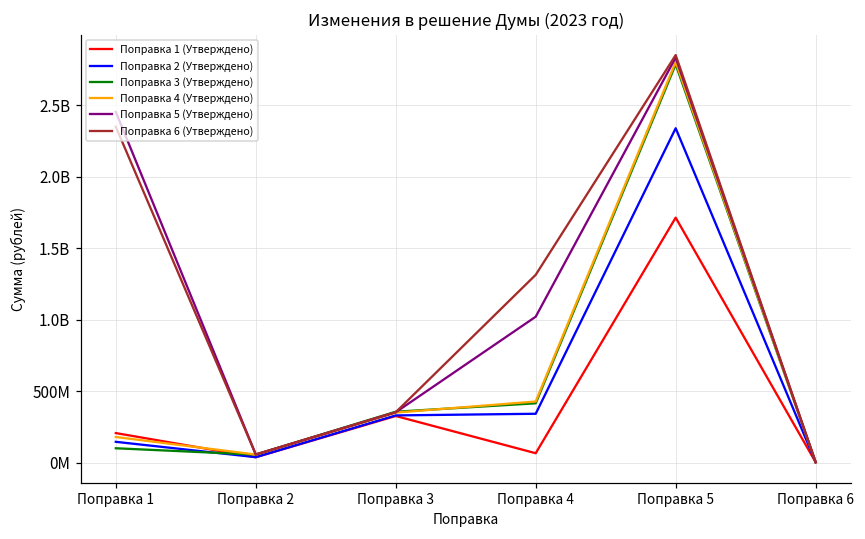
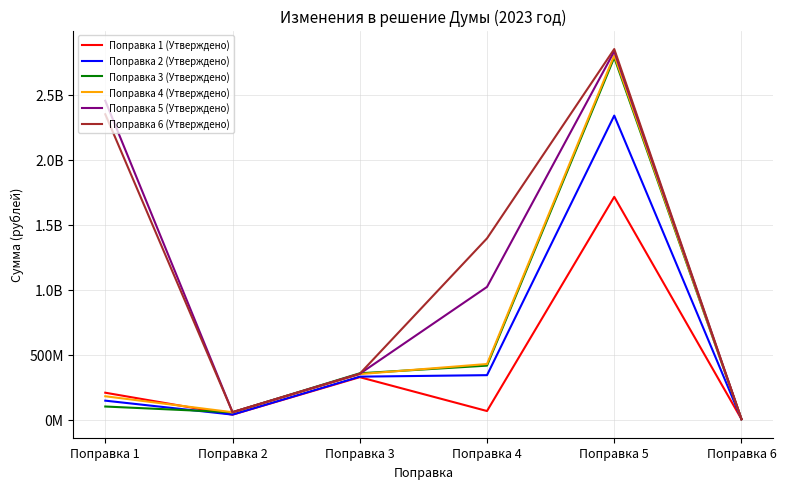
Поправка 6 (Утверждено), Поправка 4: 1310000000 -> 1400000000
